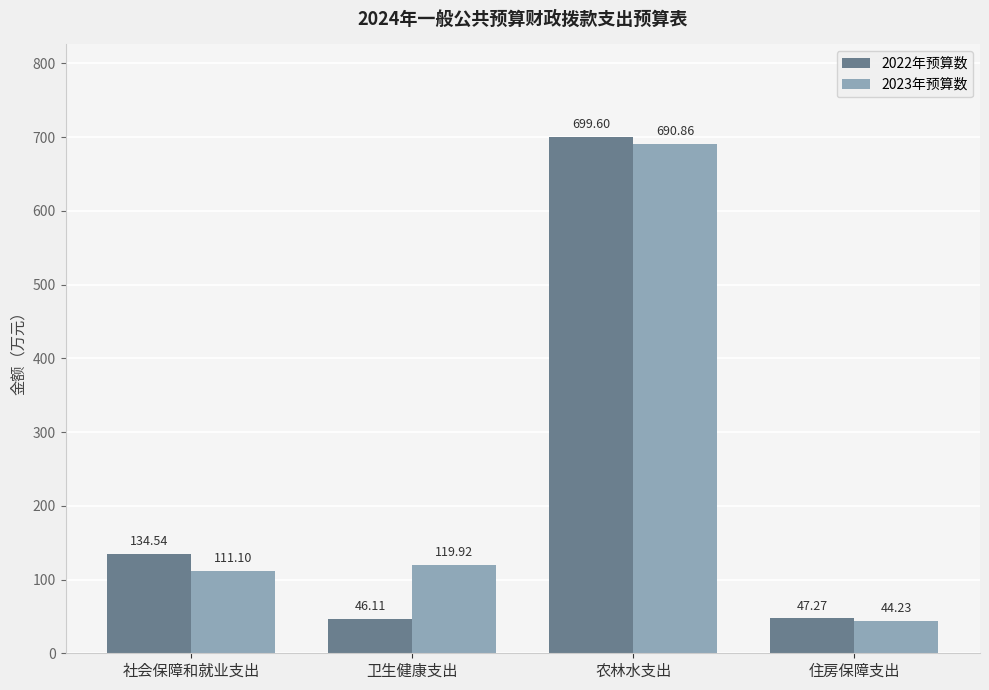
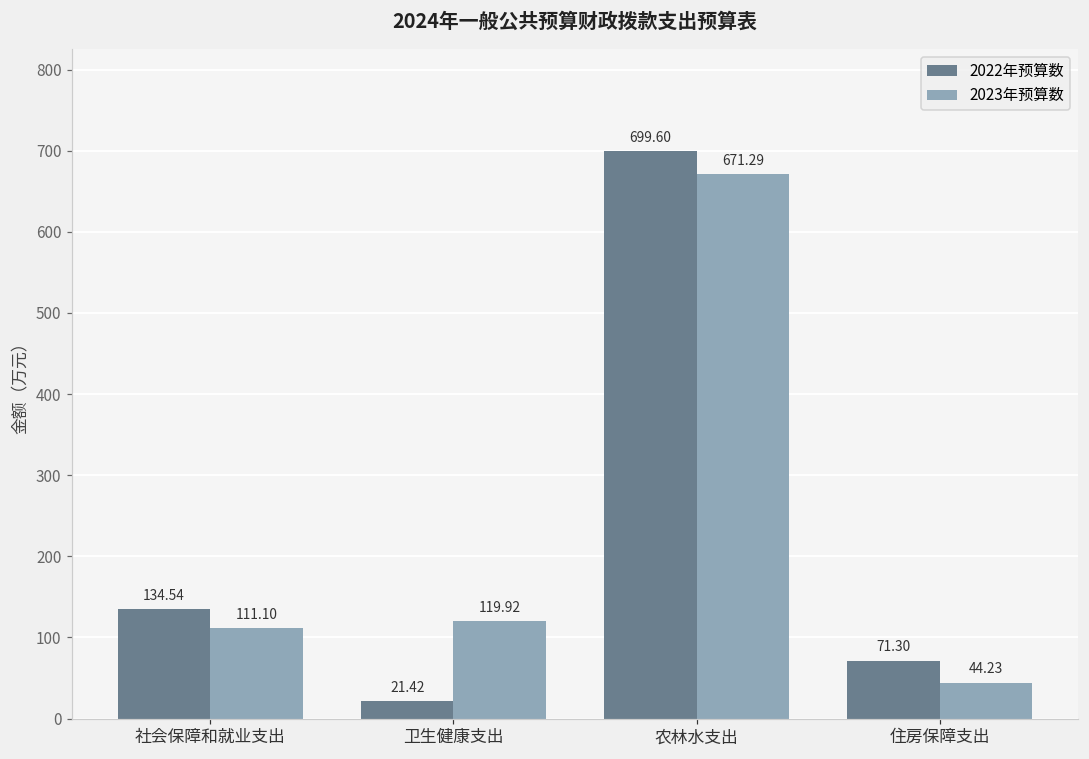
2022年预算数, 卫生健康支出: 46.11 -> 21.42
2023年预算数, 农林水支出: 690.86 -> 671.29
2022年预算数, 住房保障支出: 47.27 -> 71.30
